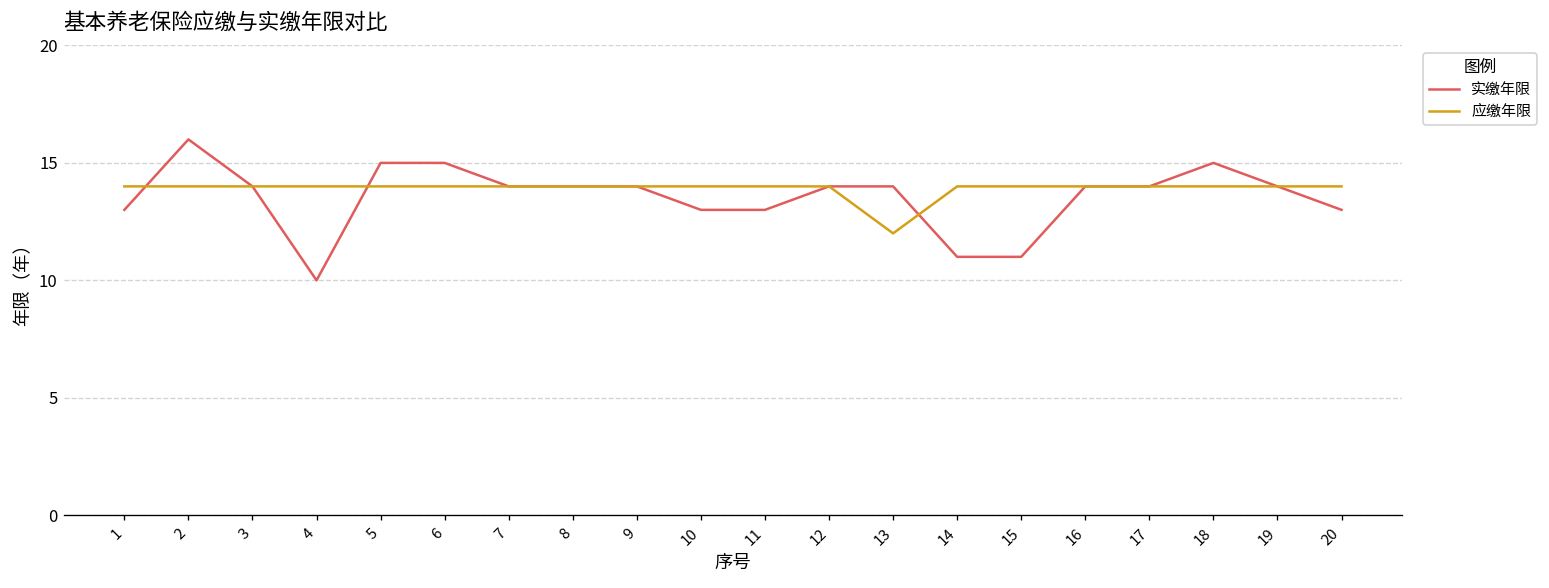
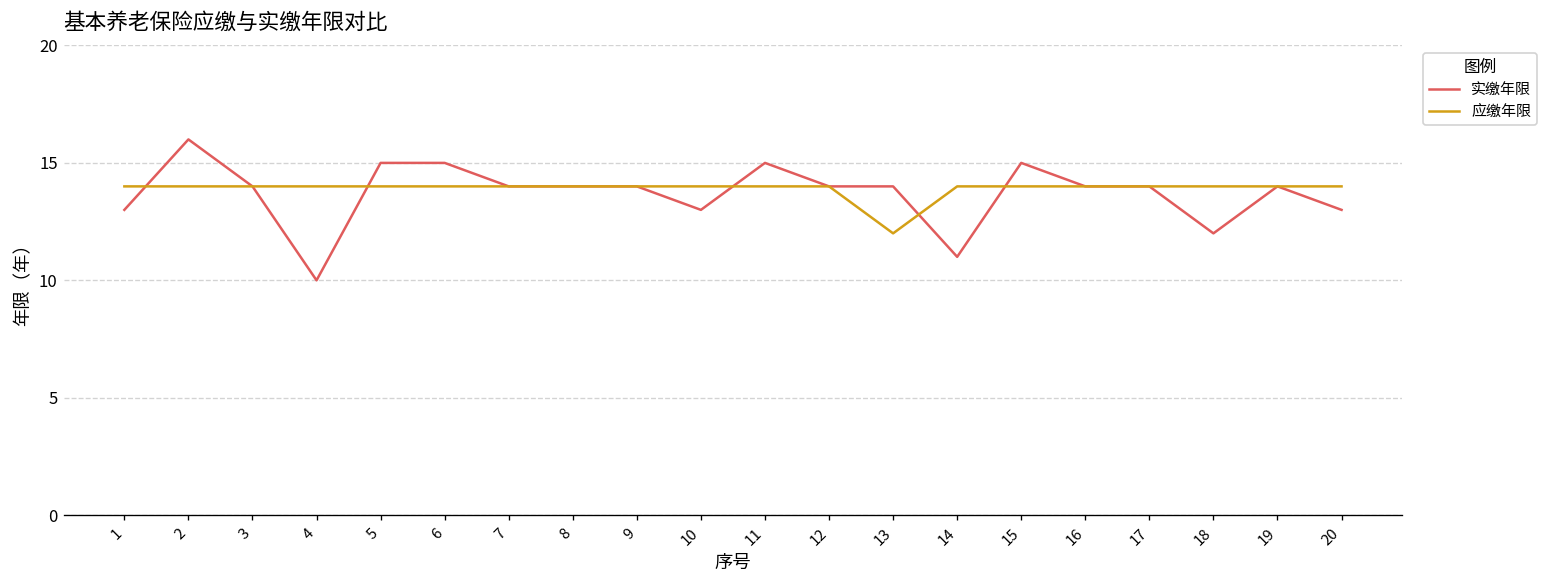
实缴年限, 11: 13 -> 15
实缴年限, 15: 11 -> 15
实缴年限, 18: 15 -> 12
